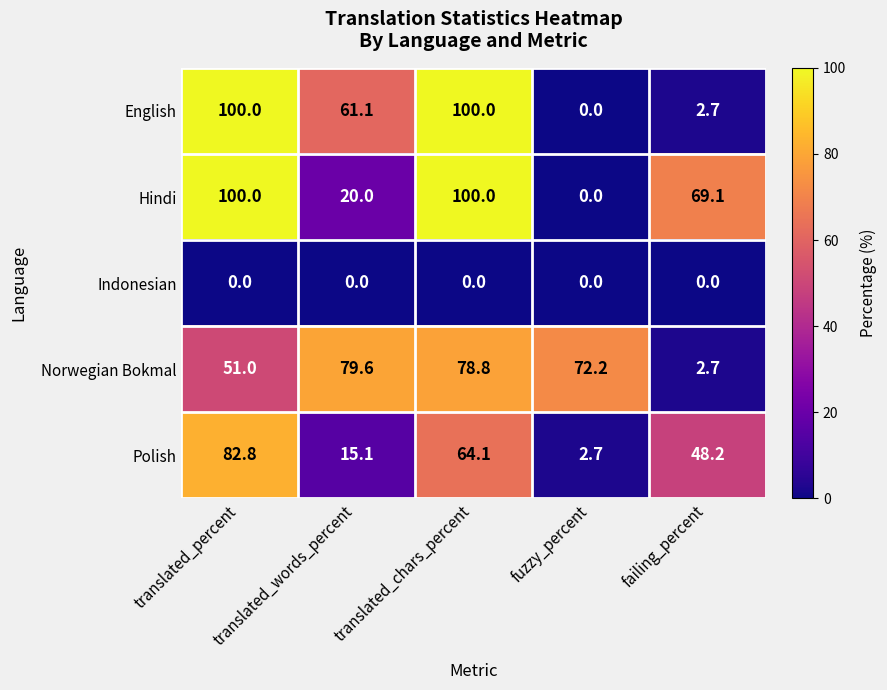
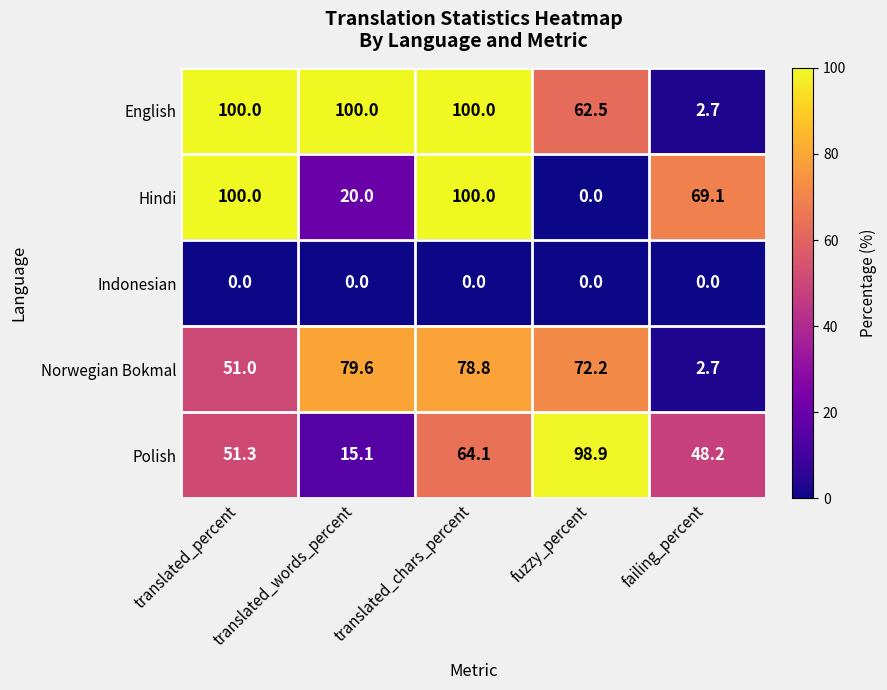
English, translated_words_percent: 61.1 -> 100.0
English, fuzzy_percent: 0.0 -> 62.5
Polish, translated_percent: 82.8 -> 51.3
Polish, fuzzy_percent: 2.7 -> 98.9
